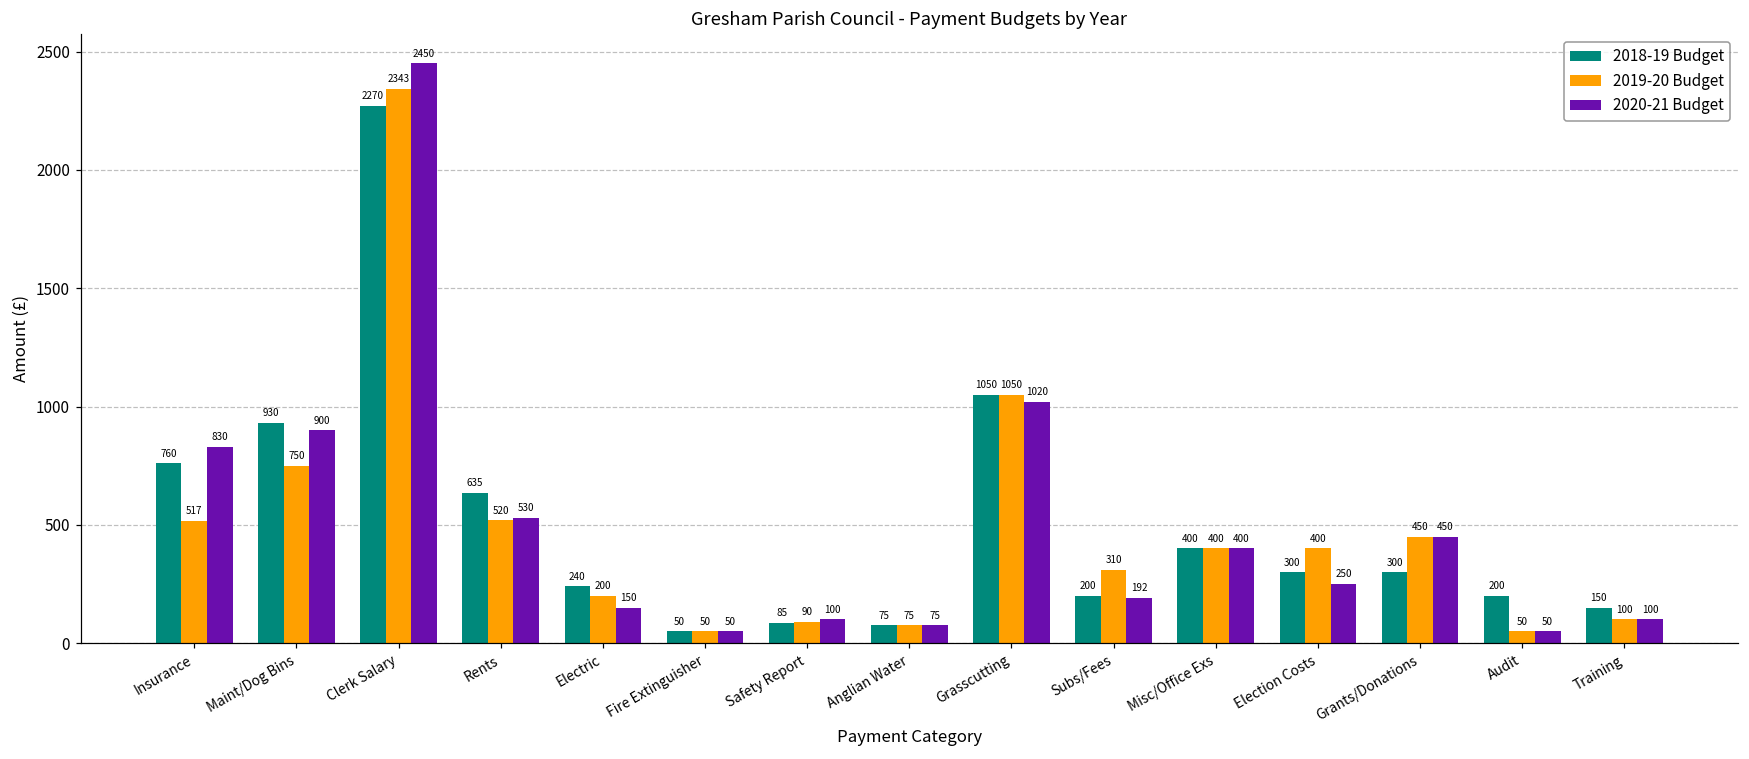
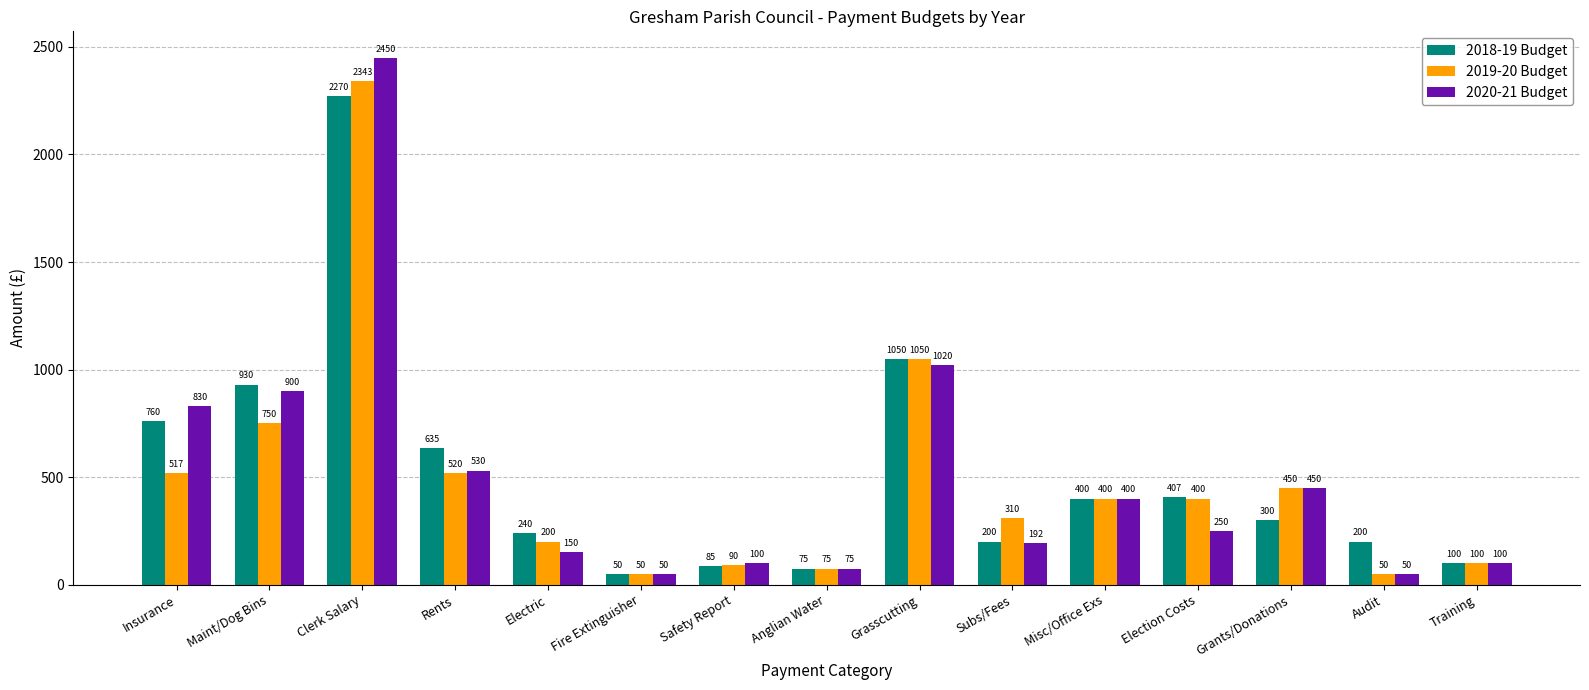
2018-19 Budget, Election Costs: 300 -> 407
2018-19 Budget, Training: 150 -> 100
